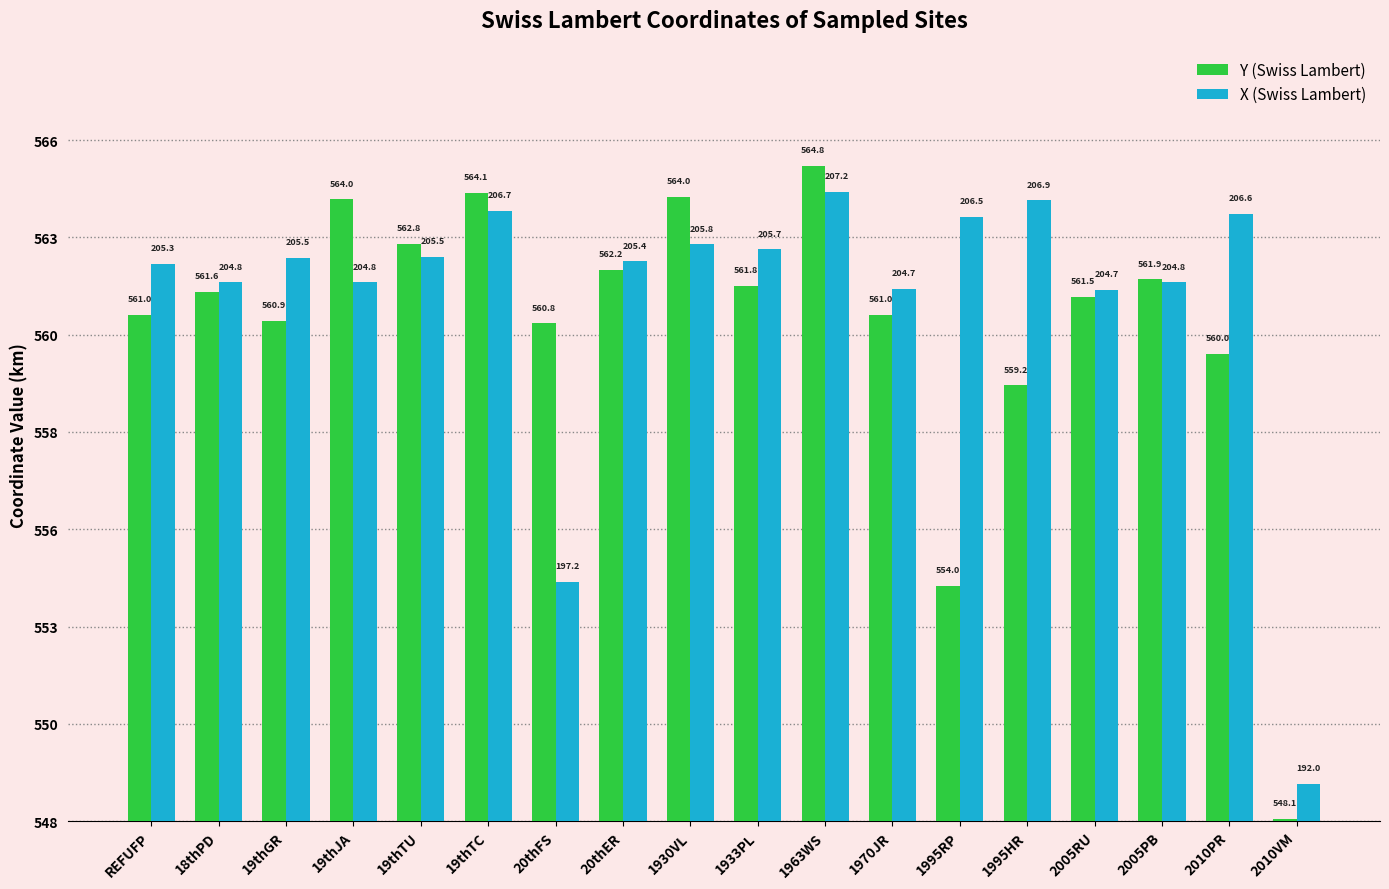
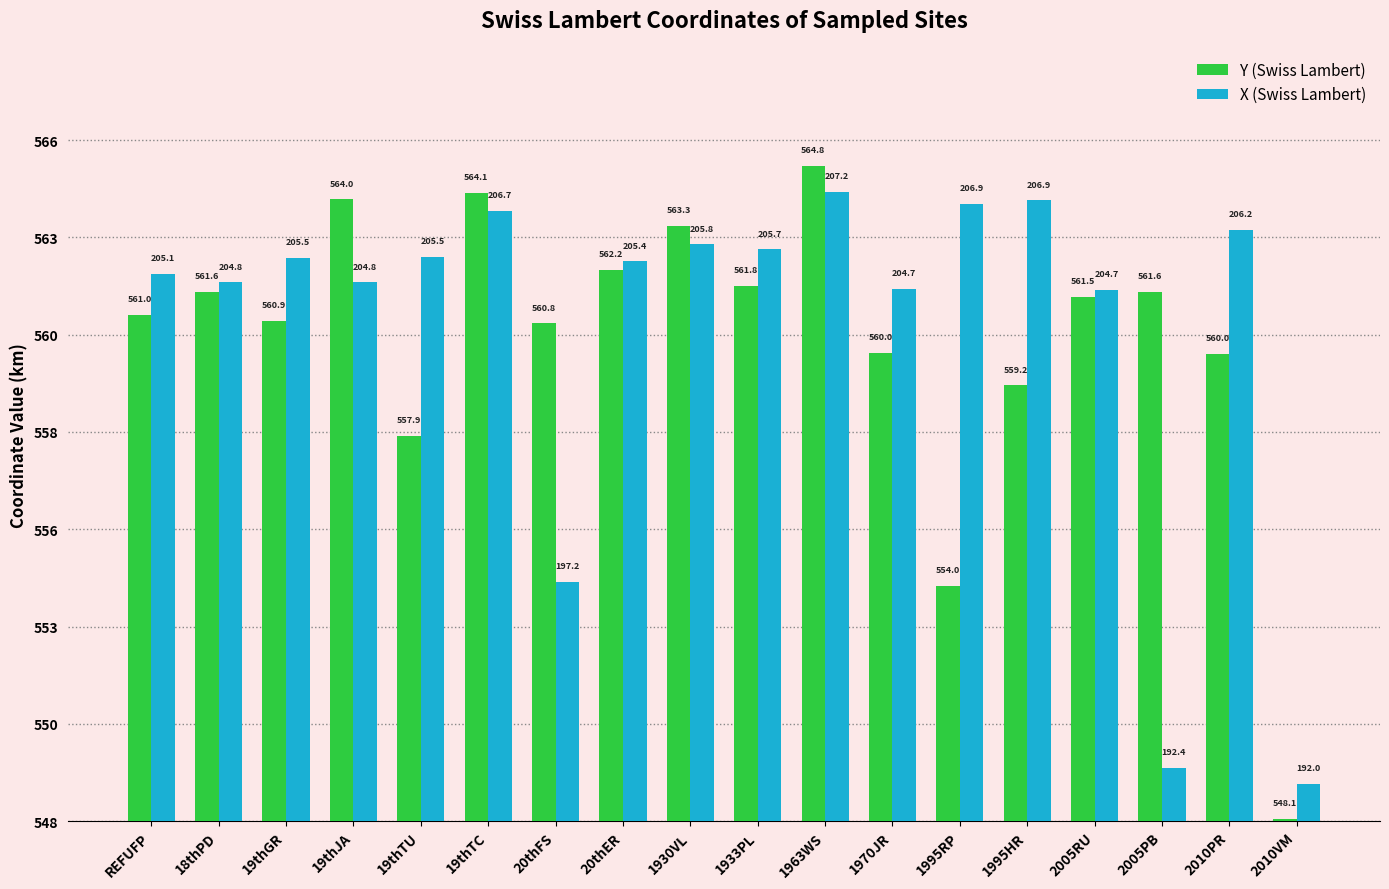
X (Swiss Lambert), REFUFP: 205.3 -> 205.1
Y (Swiss Lambert), 19thTU: 562.8 -> 557.9
Y (Swiss Lambert), 1930VL: 564.0 -> 563.3
Y (Swiss Lambert), 1970JR: 561.0 -> 560.0
X (Swiss Lambert), 1995RP: 206.5 -> 206.9
Y (Swiss Lambert), 2005PB: 561.9 -> 561.6
X (Swiss Lambert), 2005PB: 204.8 -> 192.4
X (Swiss Lambert), 2010PR: 206.6 -> 206.2
